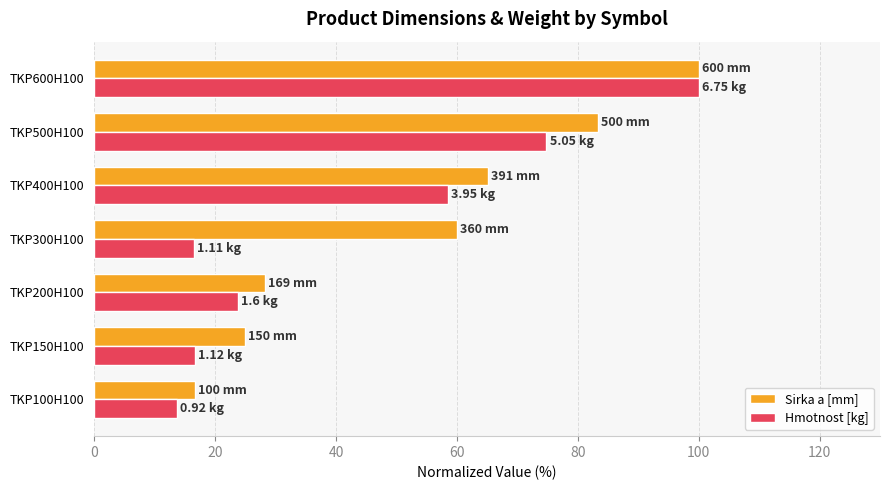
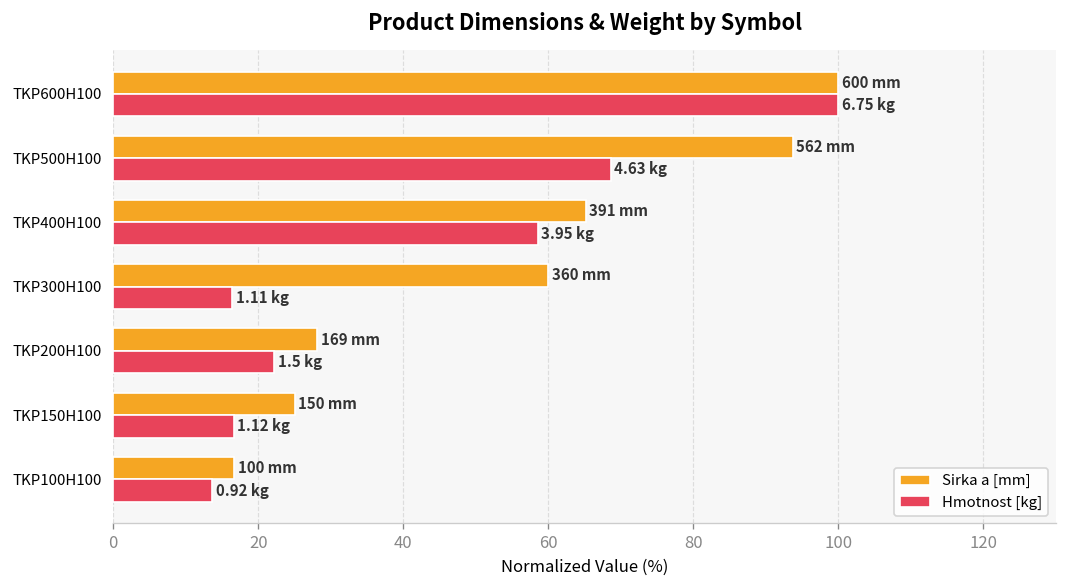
Sirka a [mm], TKP500H100: 500 -> 562
Hmotnost [kg], TKP500H100: 5.05 -> 4.63
Hmotnost [kg], TKP200H100: 1.6 -> 1.5
